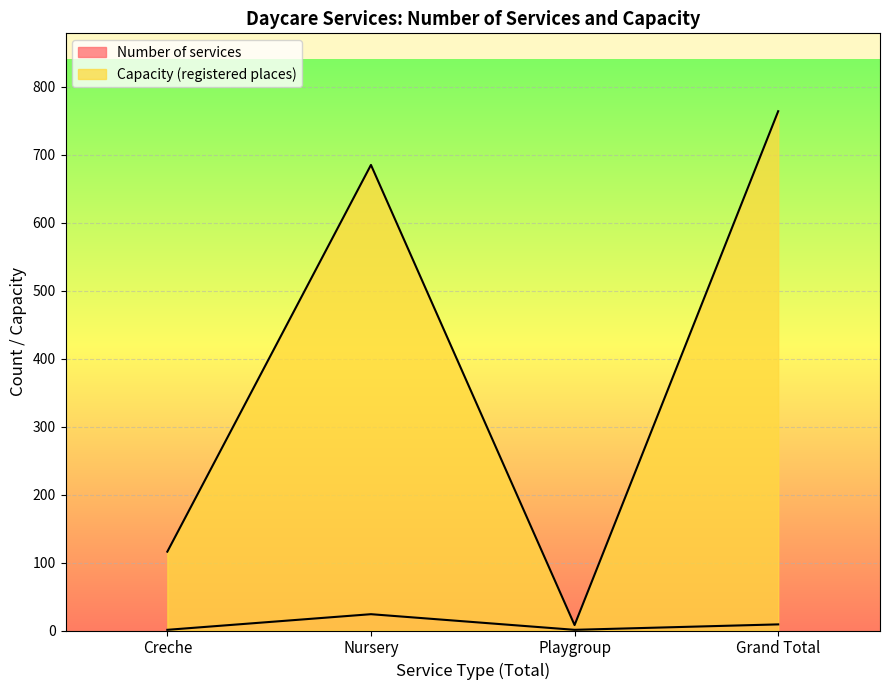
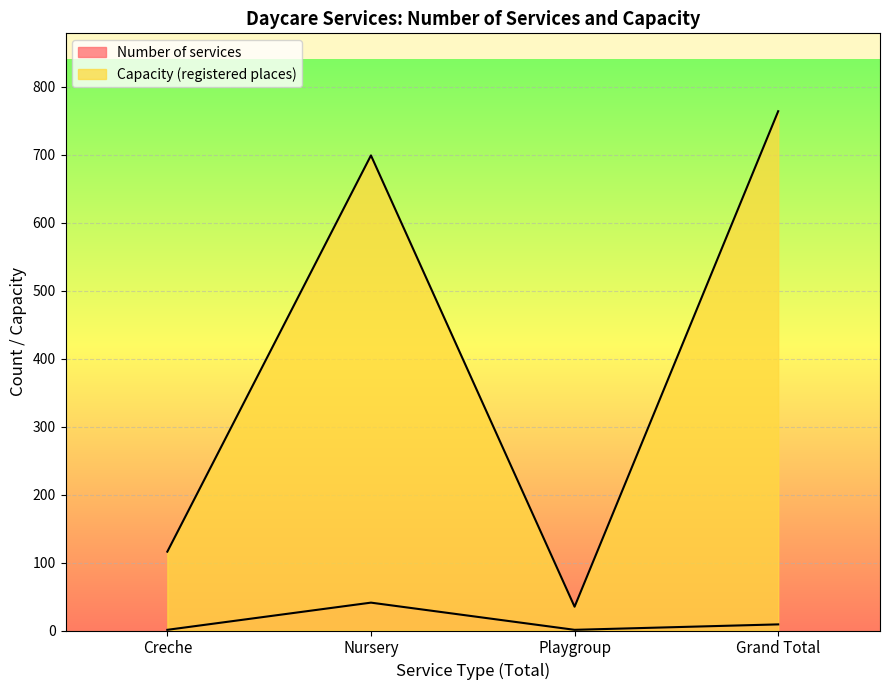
Number of services, Nursery: 20 -> 40
Capacity (registered places), Nursery: 690 -> 700
Capacity (registered places), Playgroup: 10 -> 40
